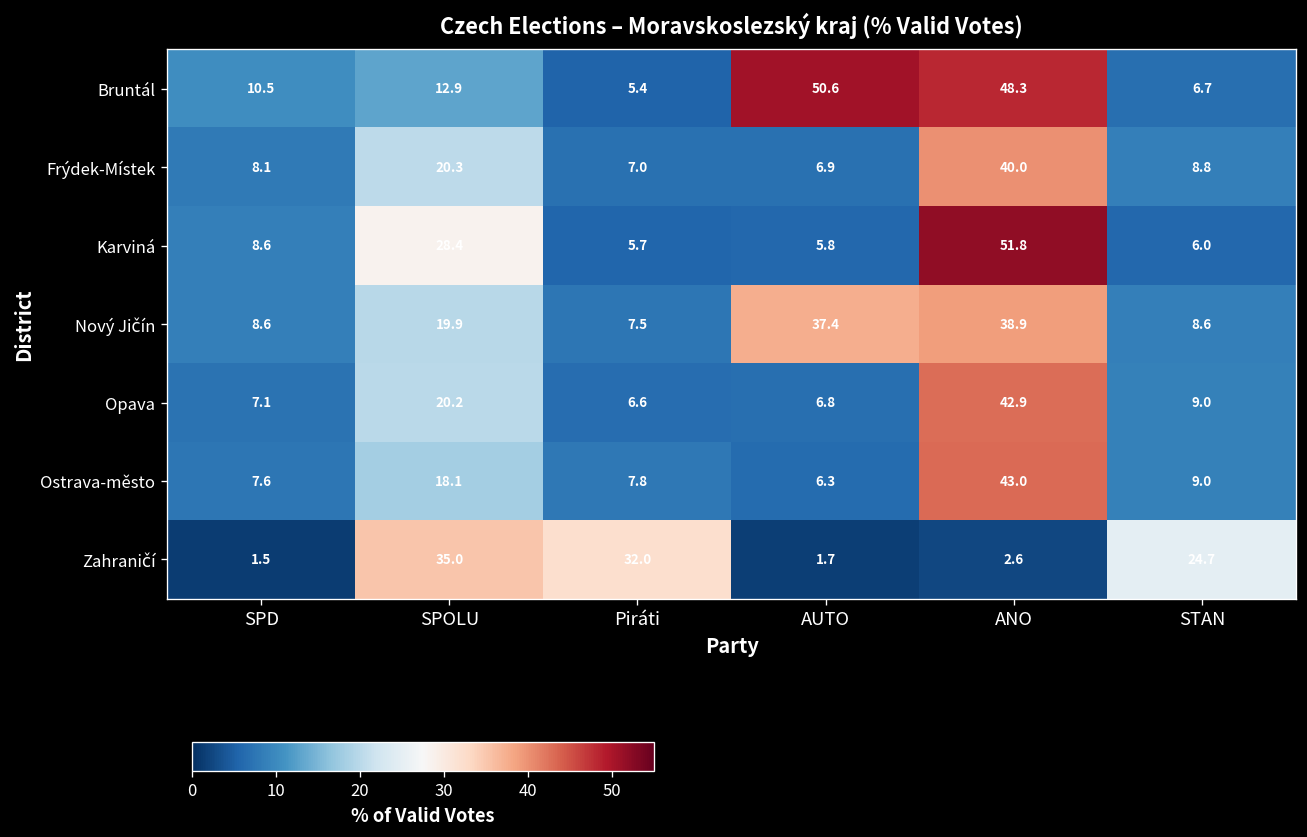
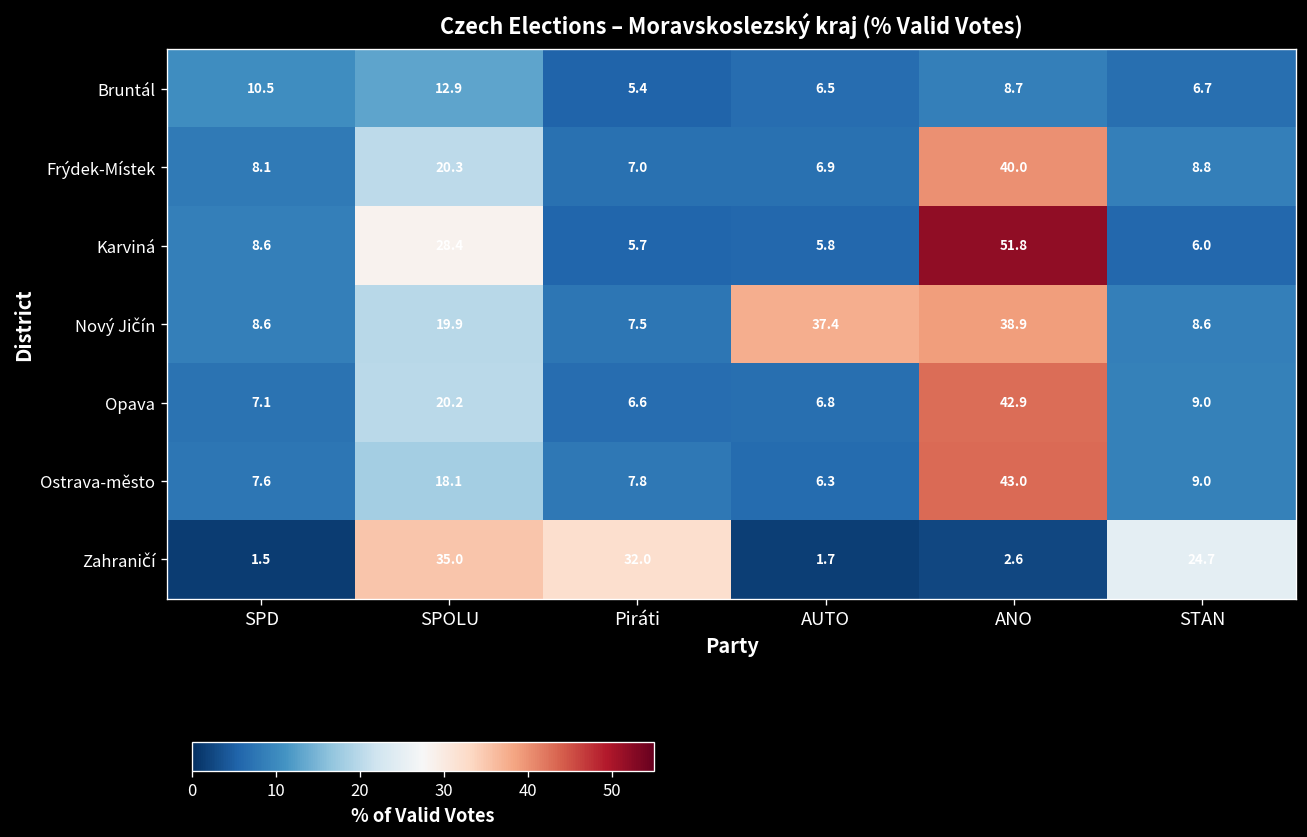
Bruntál, AUTO: 50.6 -> 6.5
Bruntál, ANO: 48.3 -> 8.7
